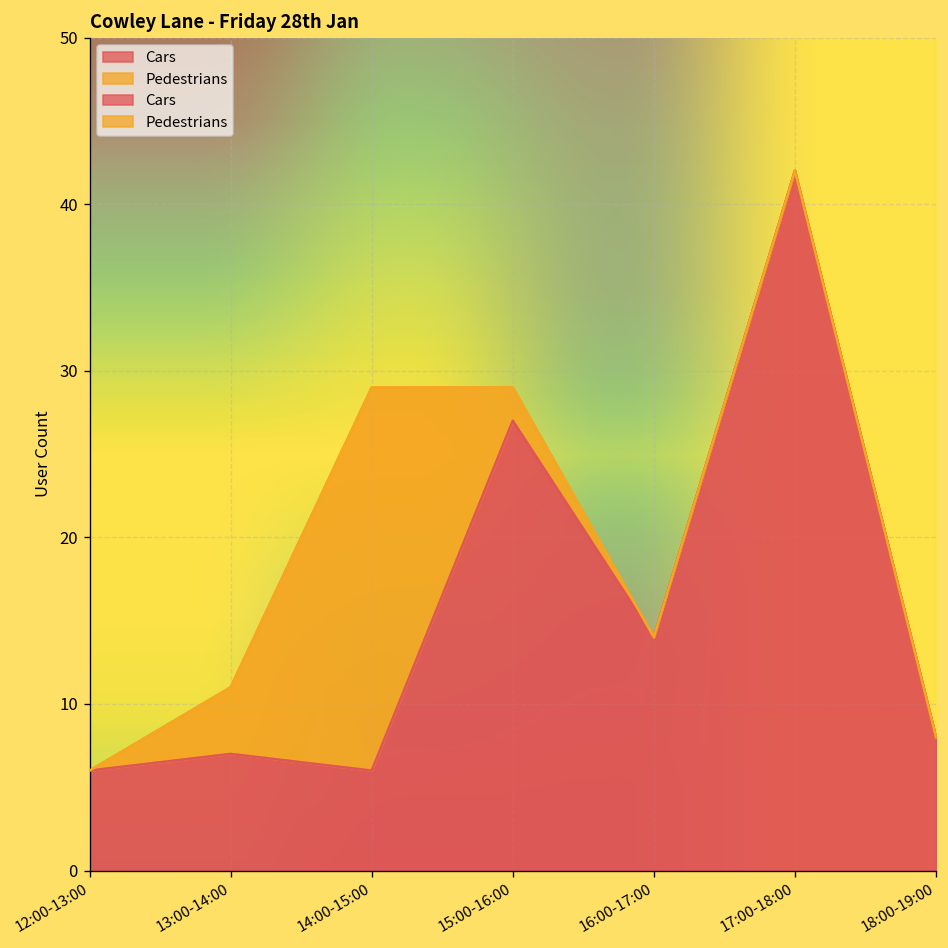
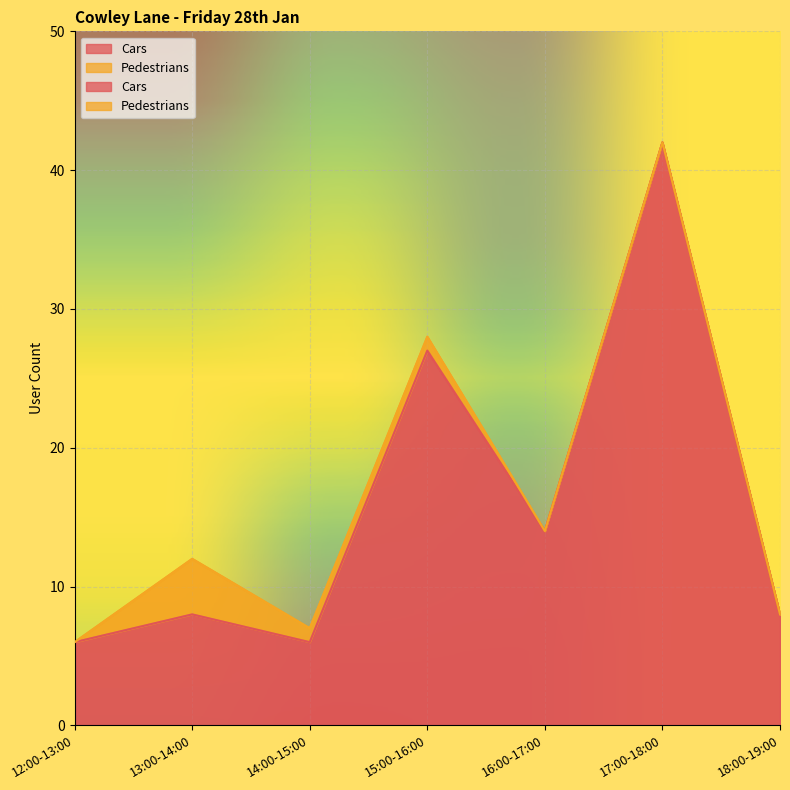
Cars, 13:00-14:00: 7 -> 8
Pedestrians, 14:00-15:00: 23 -> 1
Pedestrians, 15:00-16:00: 2 -> 1
